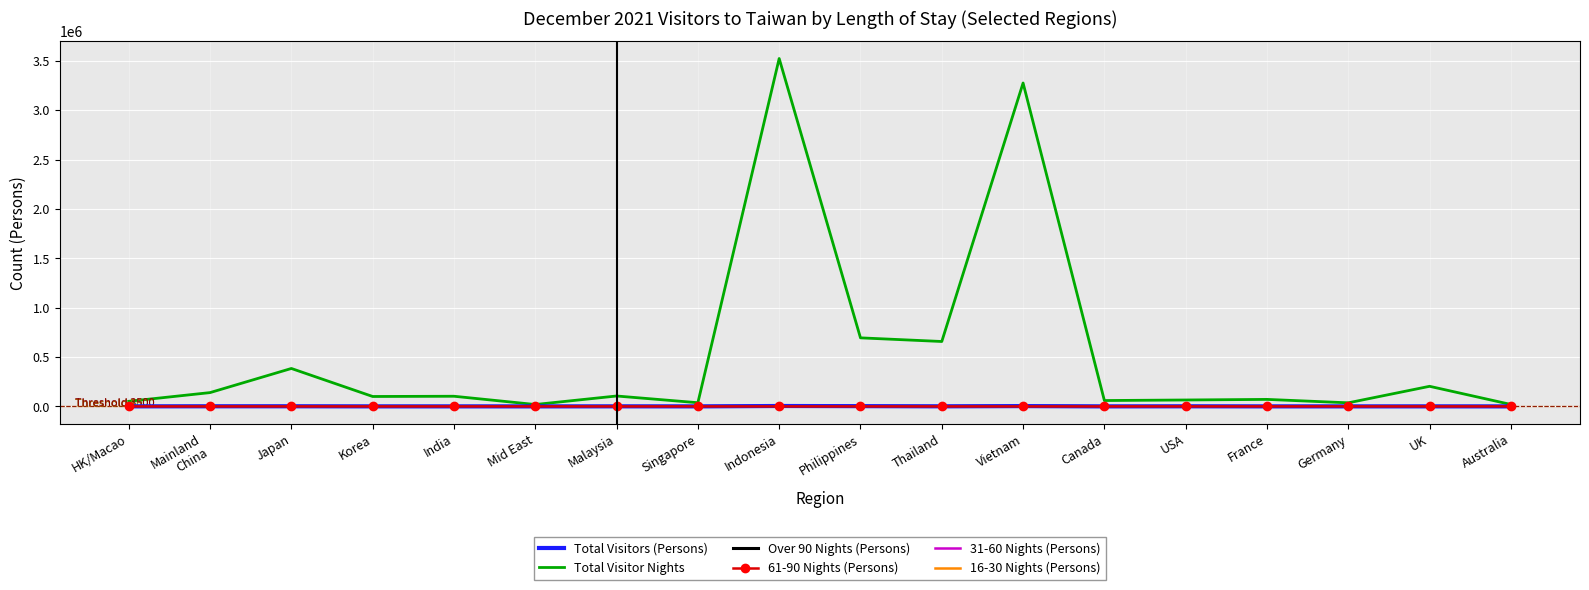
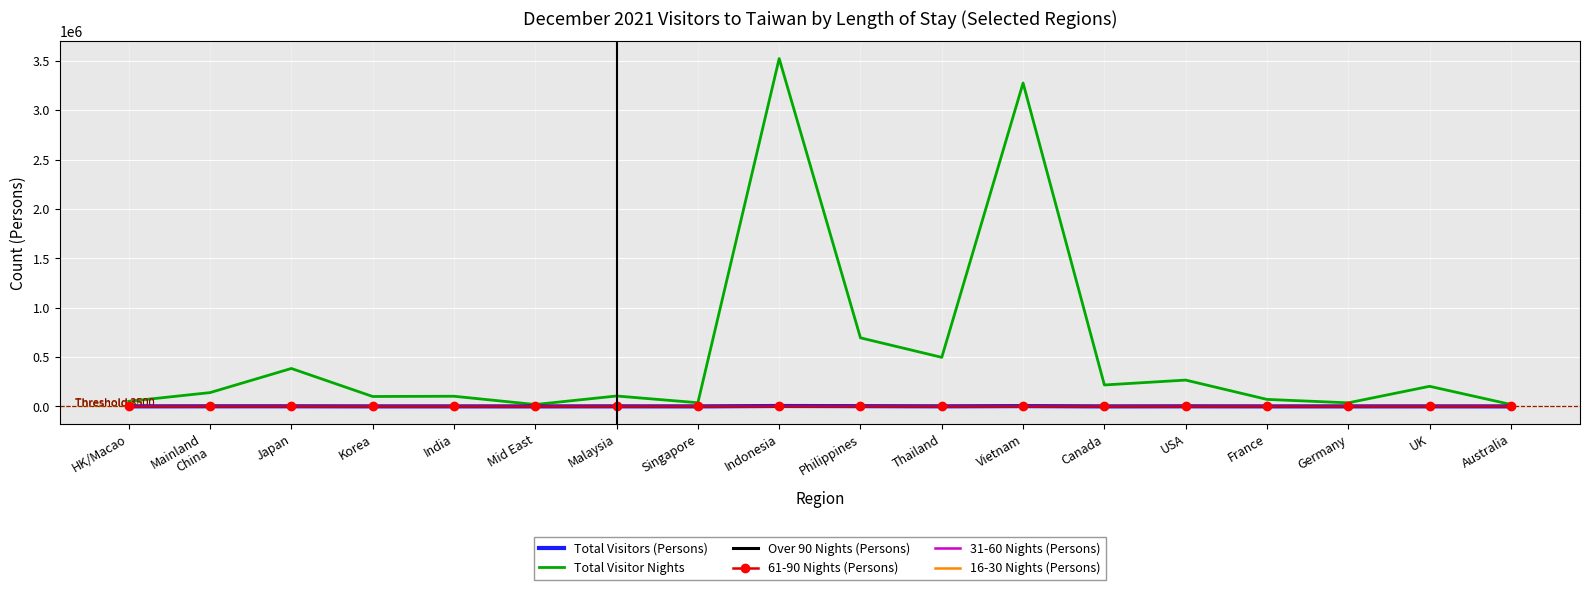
Total Visitor Nights, Thailand: 700000 -> 500000
Total Visitor Nights, Canada: 100000 -> 200000
Total Visitor Nights, USA: 100000 -> 300000
